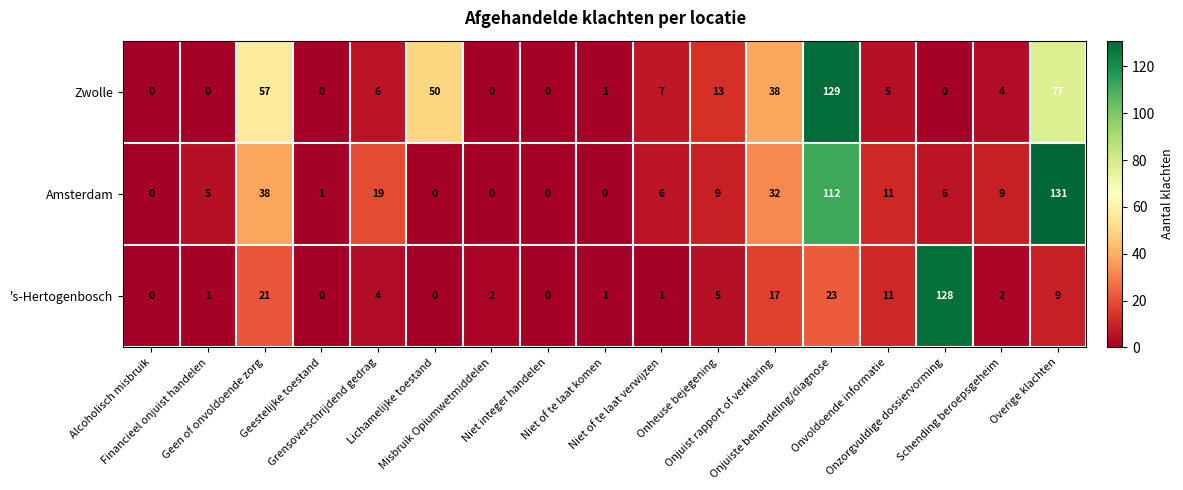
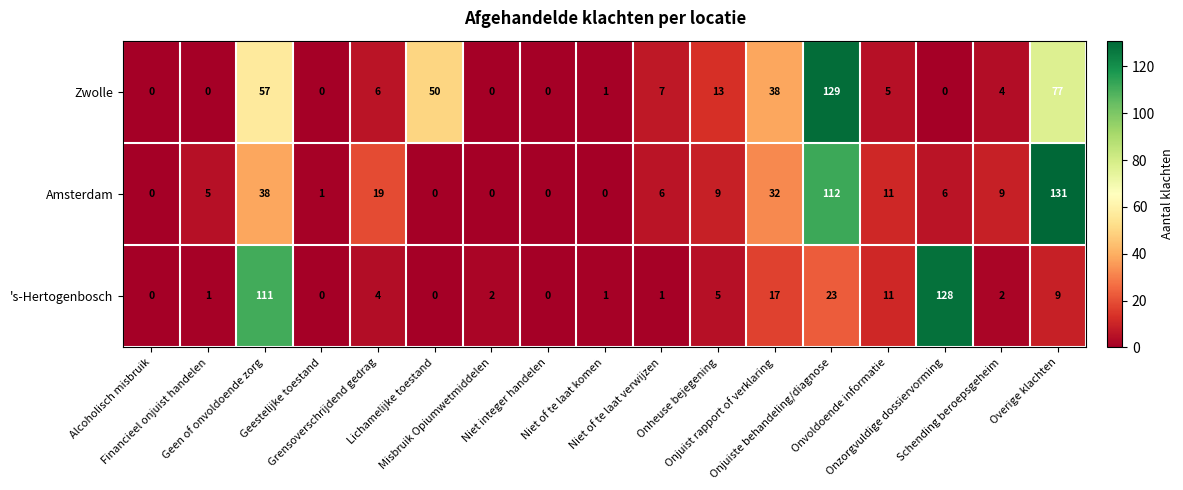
's-Hertogenbosch, Geen of onvoldoende zorg: 21 -> 111
